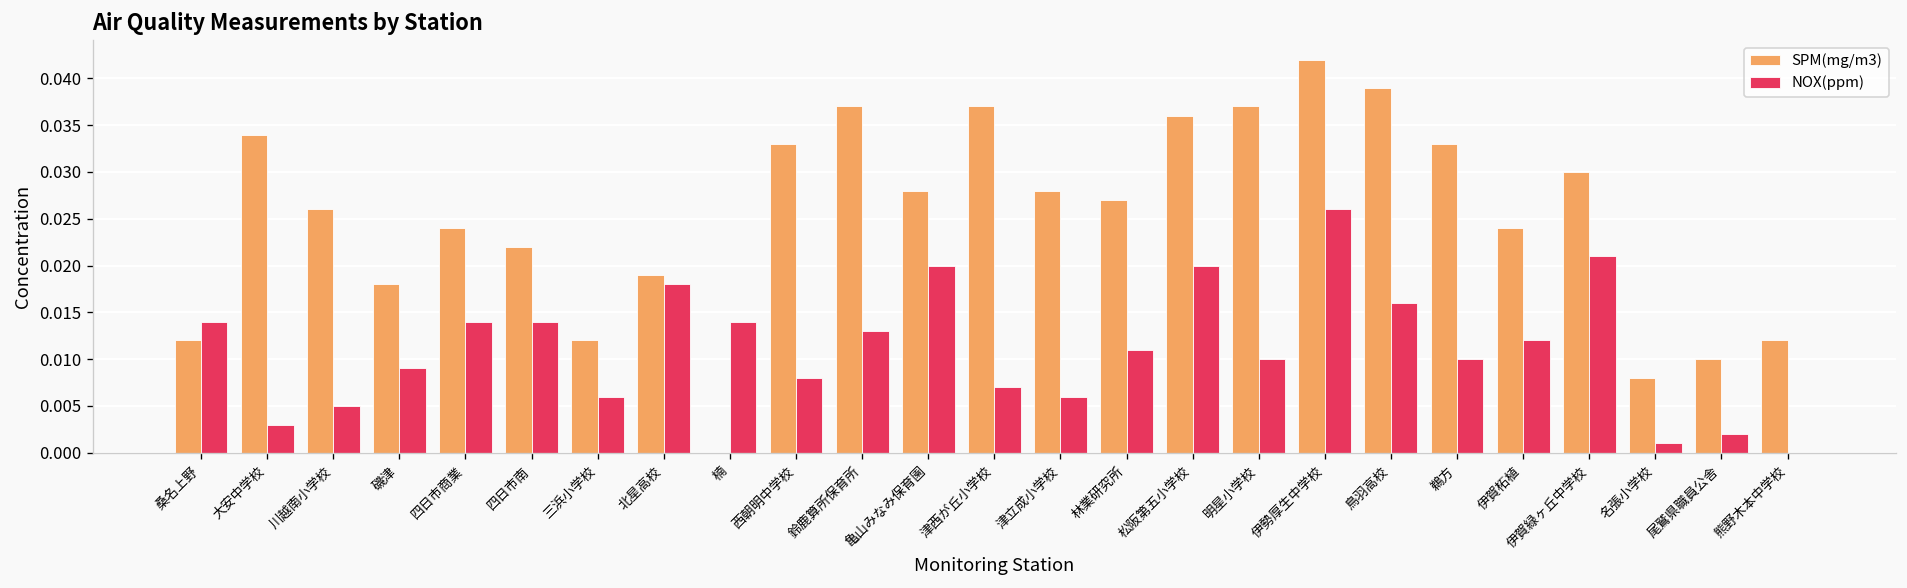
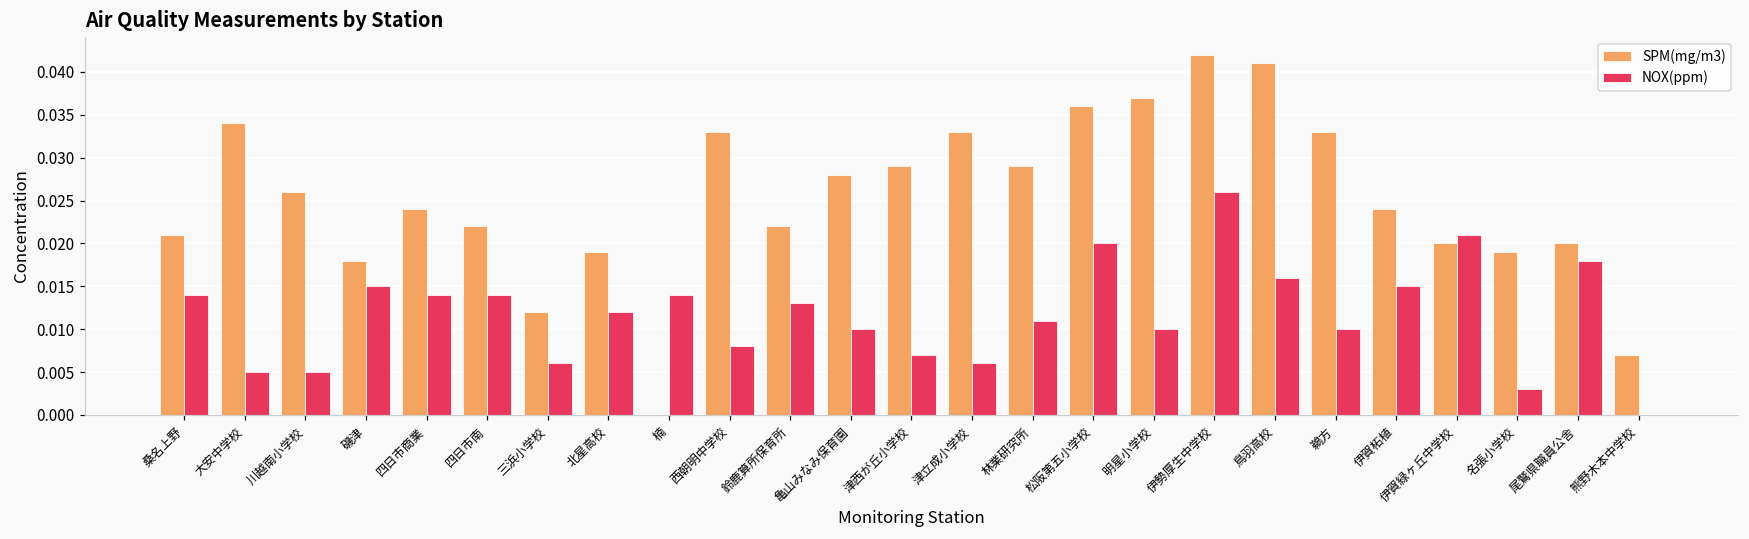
SPM(mg/m3), 桑名上野: 0.012 -> 0.021
NOX(ppm), 大安中学校: 0.003 -> 0.005
NOX(ppm), 磯津: 0.009 -> 0.015
NOX(ppm), 北星高校: 0.018 -> 0.012
SPM(mg/m3), 鈴鹿算所保育所: 0.037 -> 0.022
NOX(ppm), 亀山みなみ保育園: 0.02 -> 0.01
SPM(mg/m3), 津西が丘小学校: 0.037 -> 0.029
SPM(mg/m3), 津立成小学校: 0.028 -> 0.033
SPM(mg/m3), 林業研究所: 0.027 -> 0.029
SPM(mg/m3), 鳥羽高校: 0.039 -> 0.041
NOX(ppm), 伊賀柘植: 0.012 -> 0.015
SPM(mg/m3), 伊賀緑ヶ丘中学校: 0.03 -> 0.02
SPM(mg/m3), 名張小学校: 0.008 -> 0.019
NOX(ppm), 名張小学校: 0.001 -> 0.003
SPM(mg/m3), 尾鷲県職員公舎: 0.01 -> 0.02
NOX(ppm), 尾鷲県職員公舎: 0.002 -> 0.018
SPM(mg/m3), 熊野木本中学校: 0.012 -> 0.007
